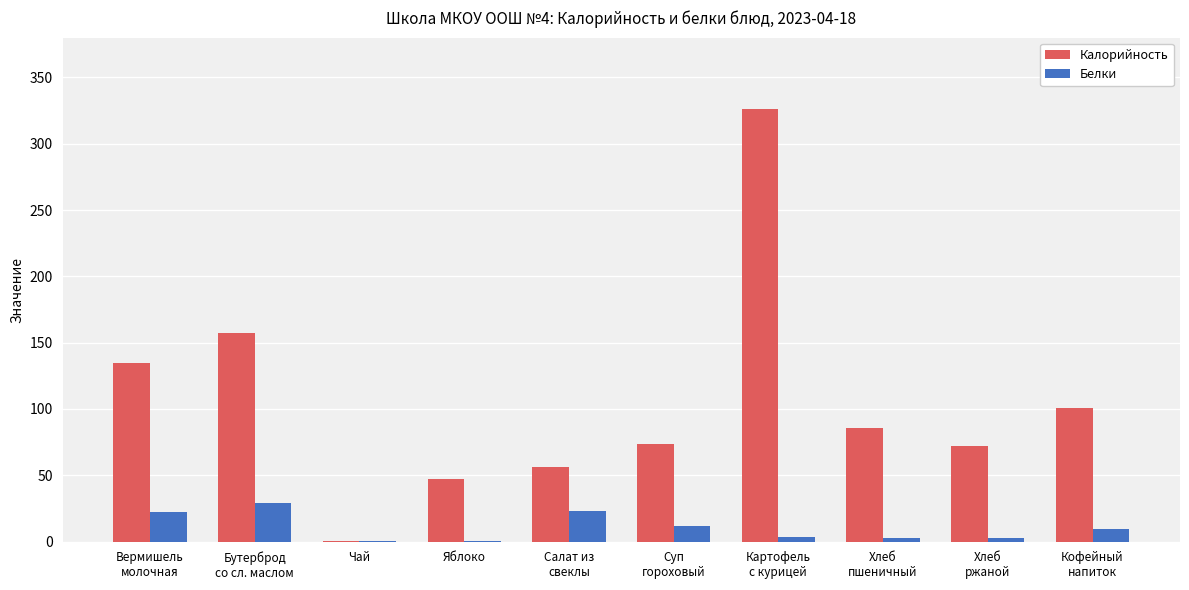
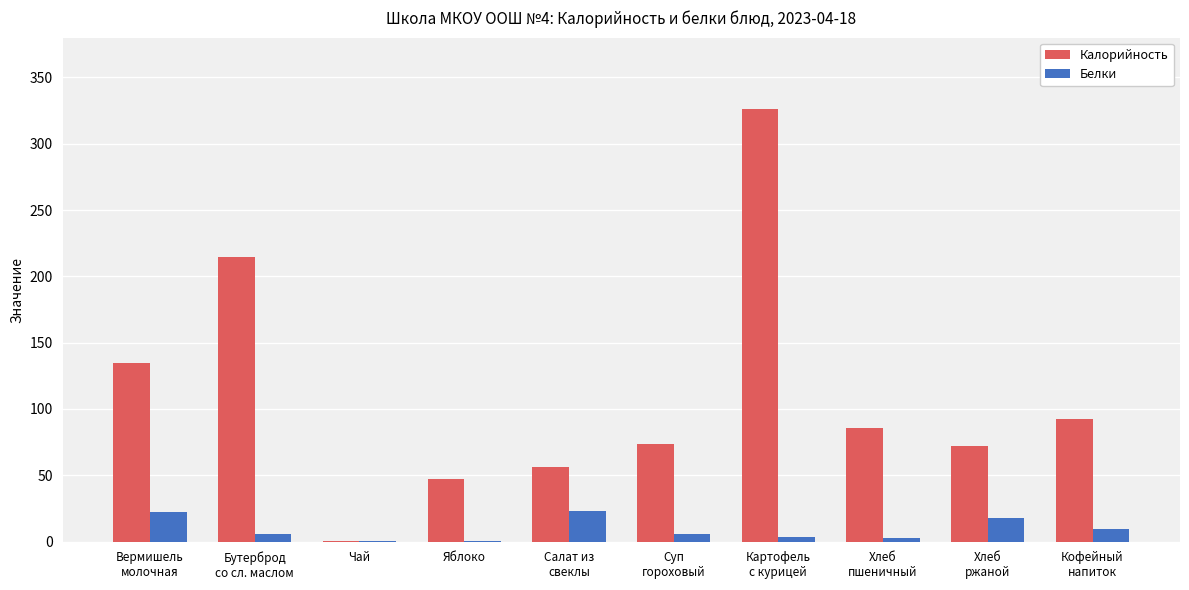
Калорийность, Бутерброд со сл. маслом: 157 -> 215
Белки, Бутерброд со сл. маслом: 29 -> 6
Белки, Суп гороховый: 12 -> 5
Белки, Хлеб ржаной: 3 -> 18
Калорийность, Кофейный напиток: 101 -> 93
